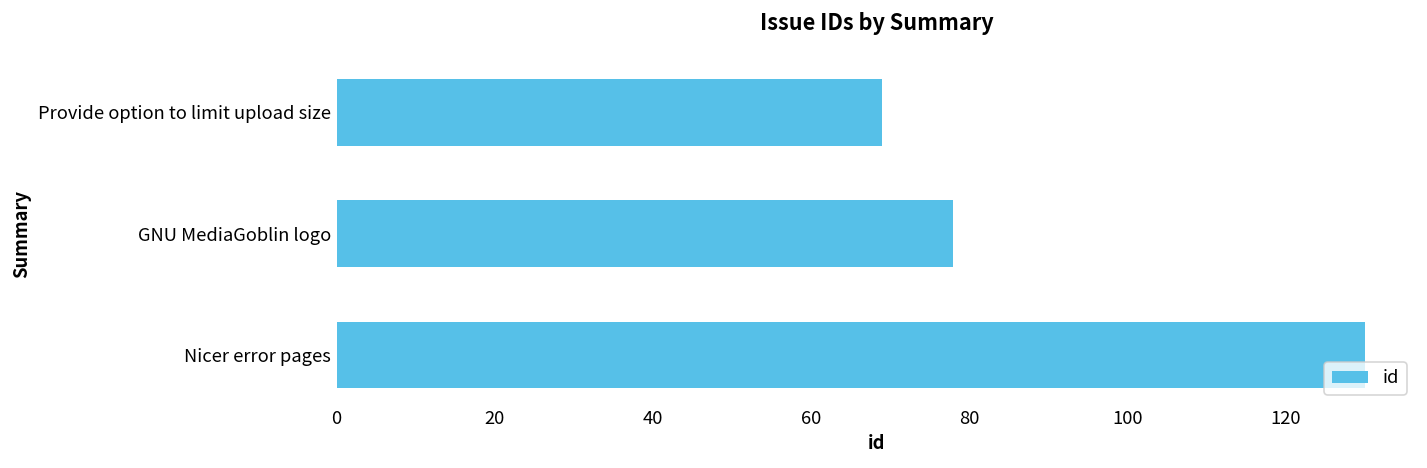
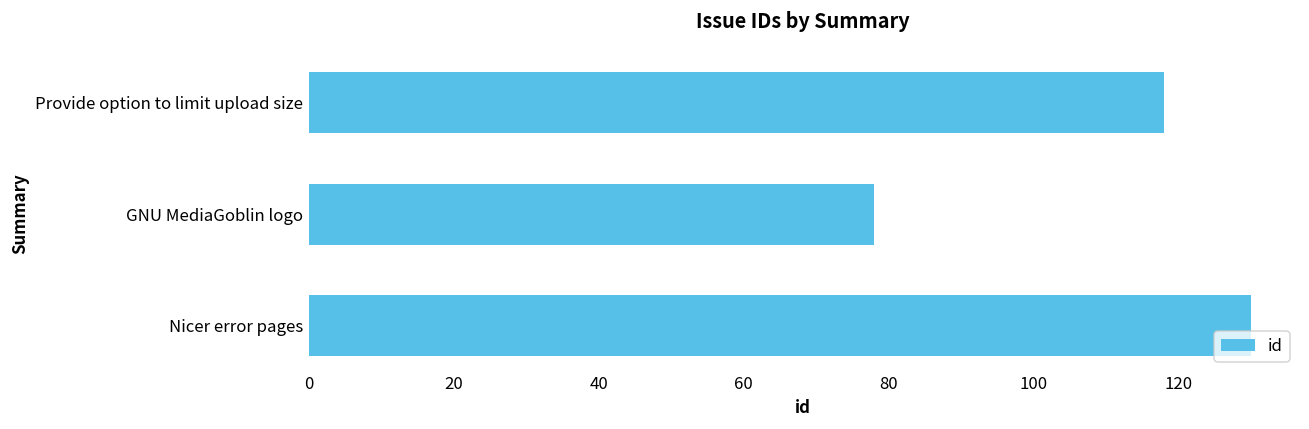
Provide option to limit upload size: 69 -> 118
